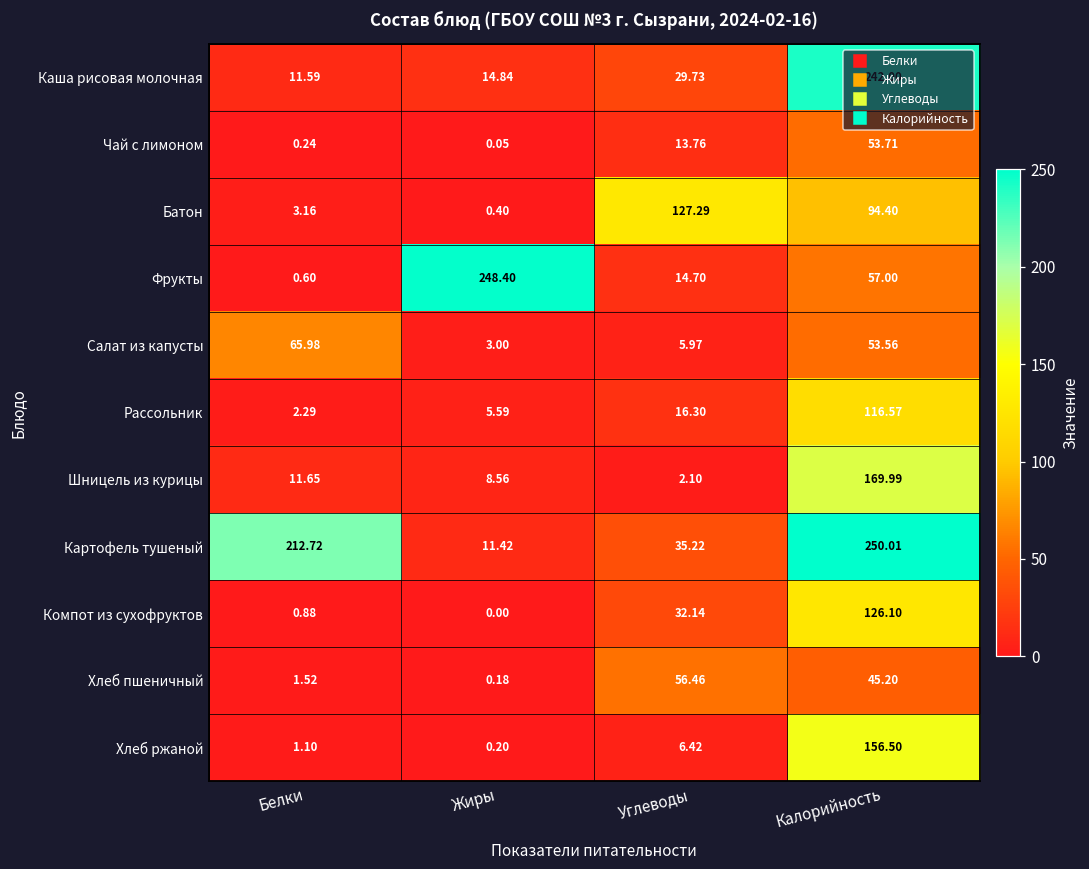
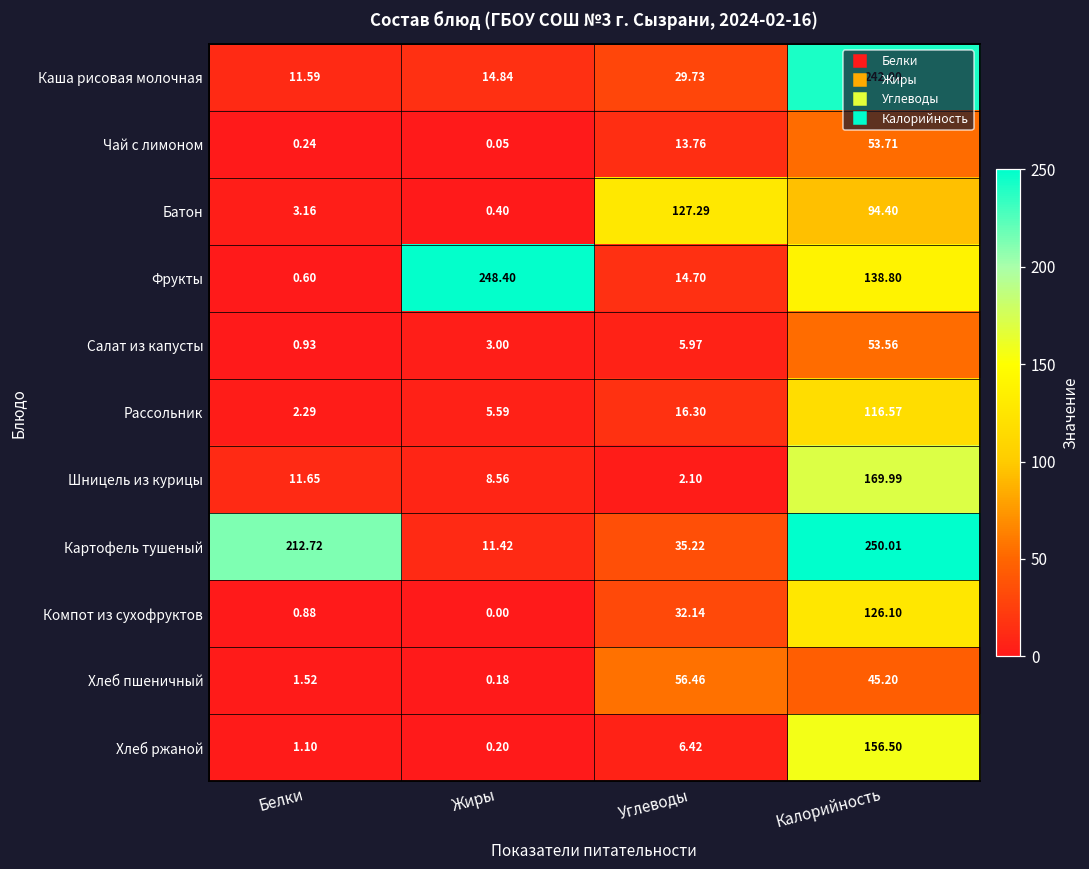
Фрукты, Калорийность: 57.00 -> 138.80
Салат из капусты, Белки: 65.98 -> 0.93
